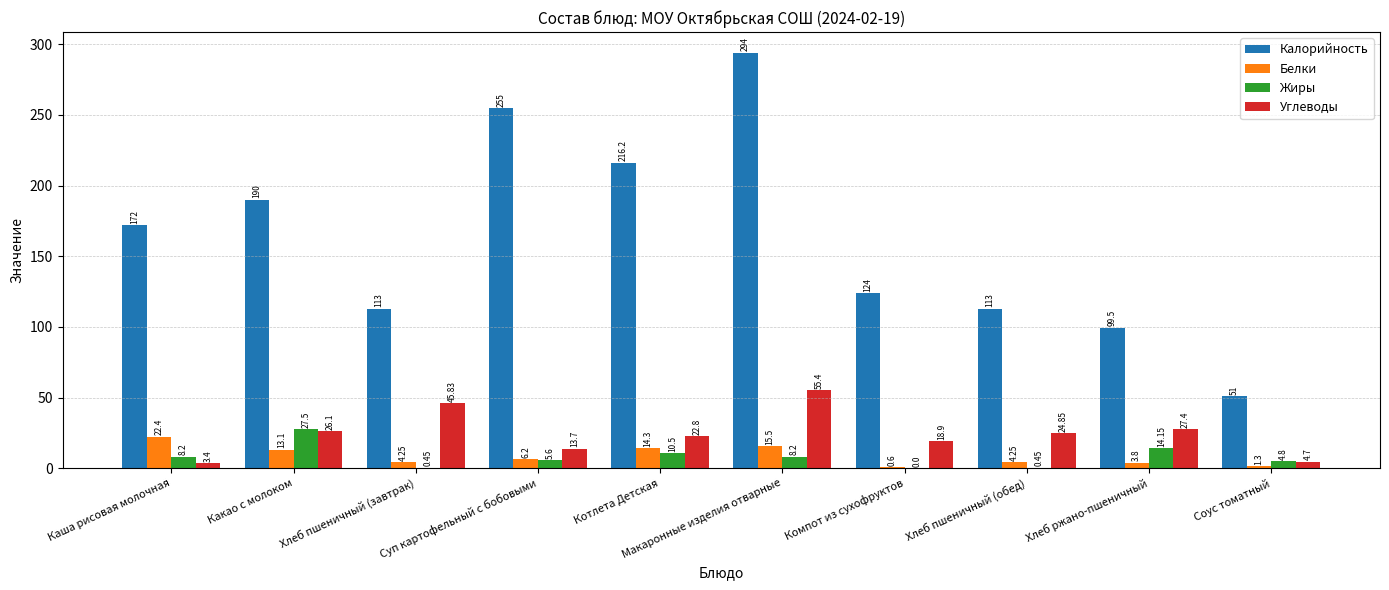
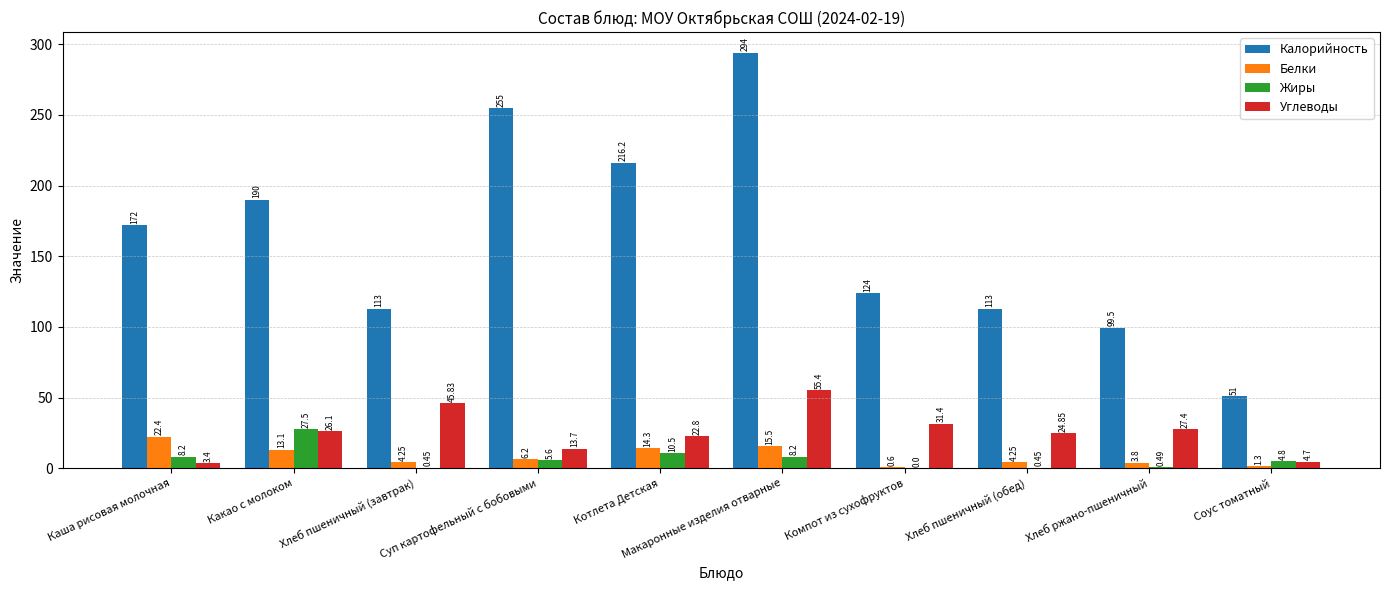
Углеводы, Компот из сухофруктов: 18.9 -> 31.4
Жиры, Хлеб ржано-пшеничный: 14.15 -> 0.49
